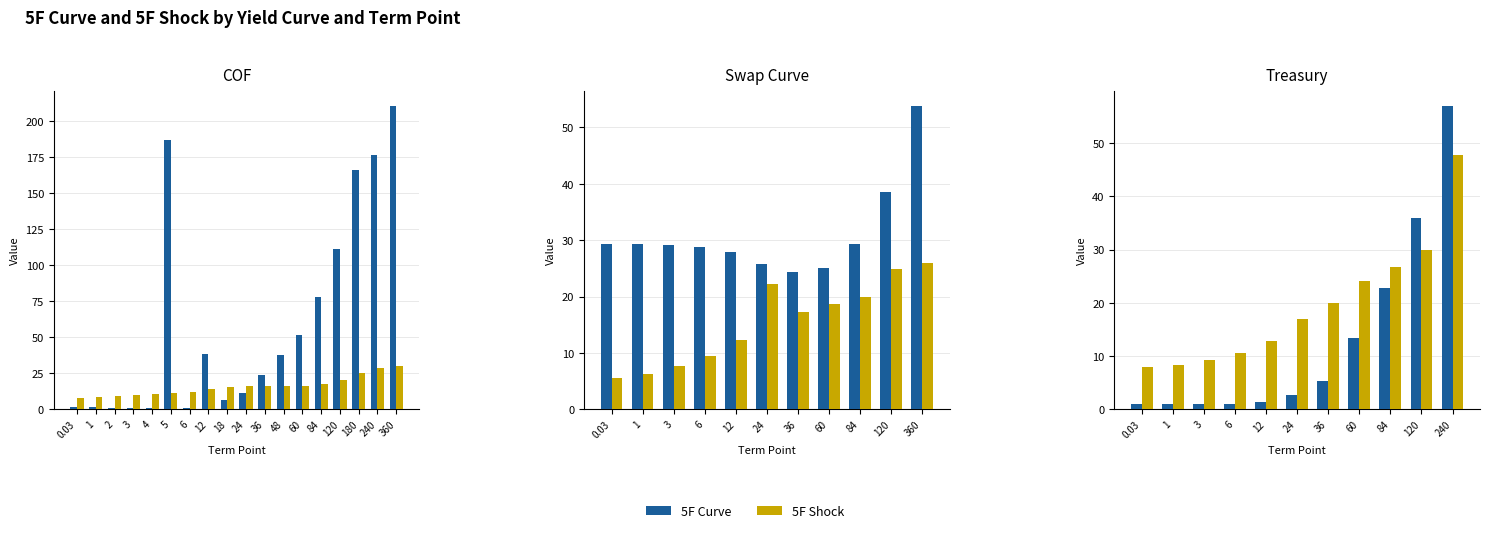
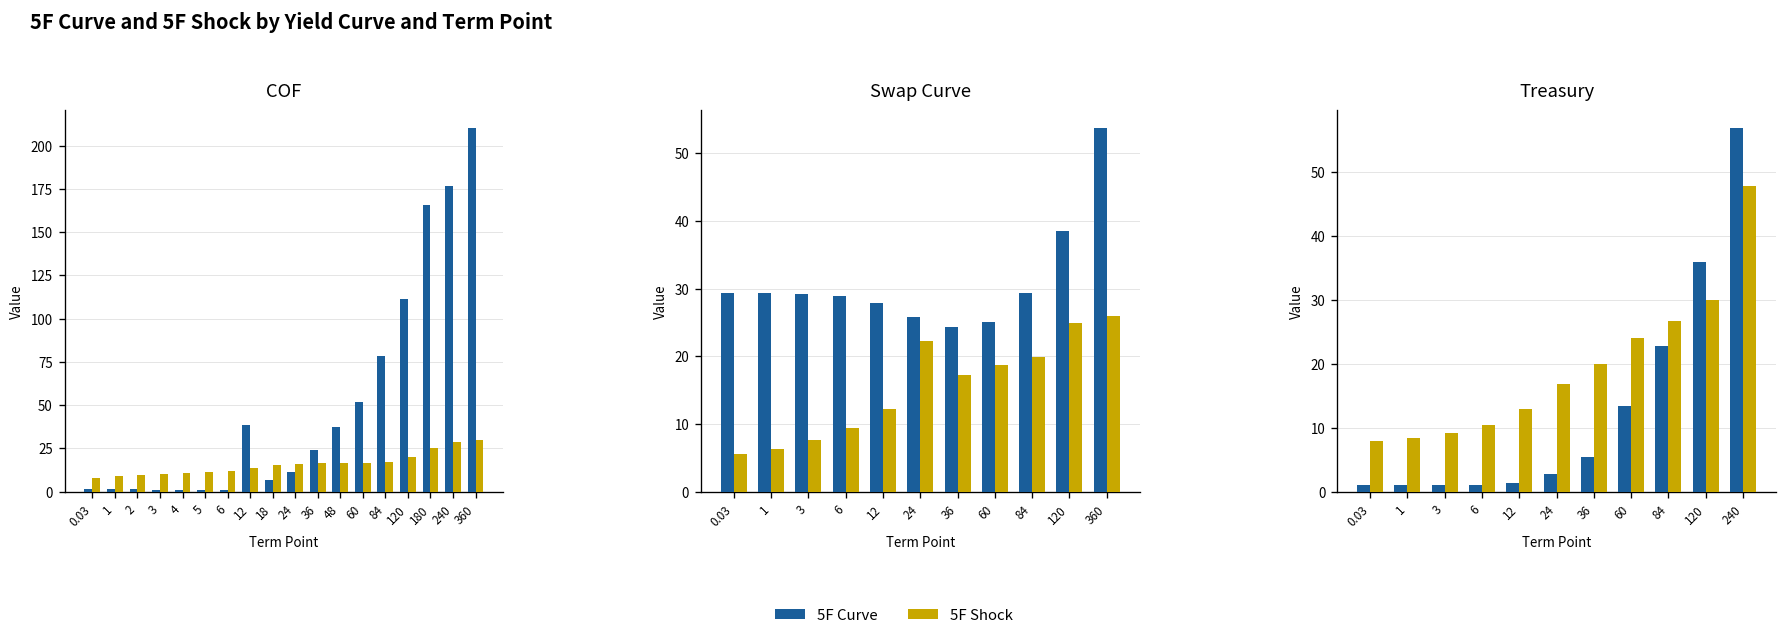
COF, 5F Curve, 5: 187 -> 1
